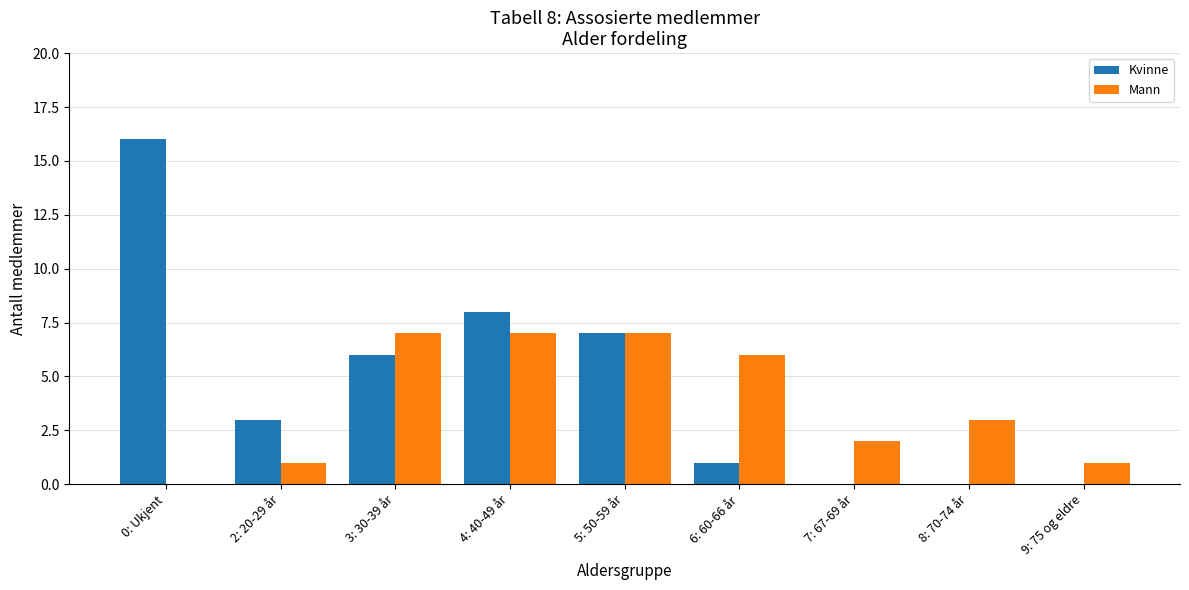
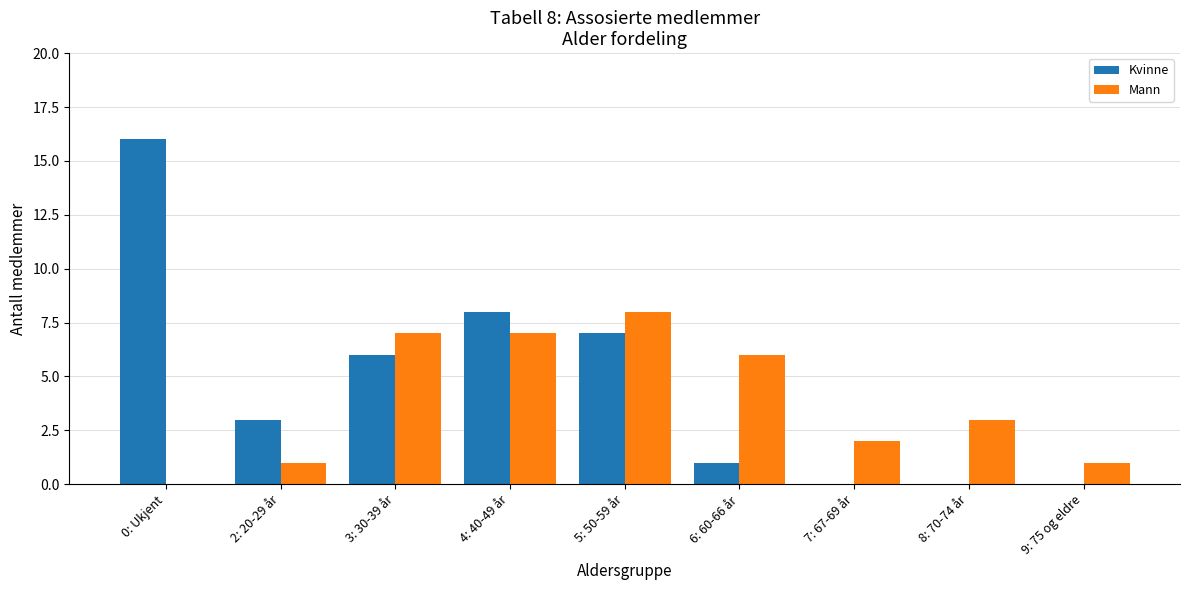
Mann, 5: 50-59 år: 7 -> 8
